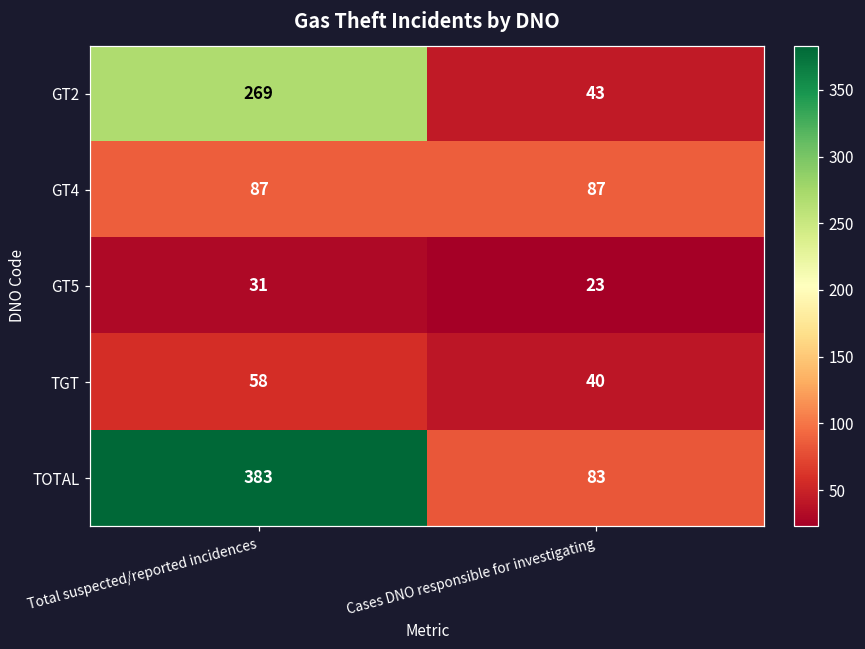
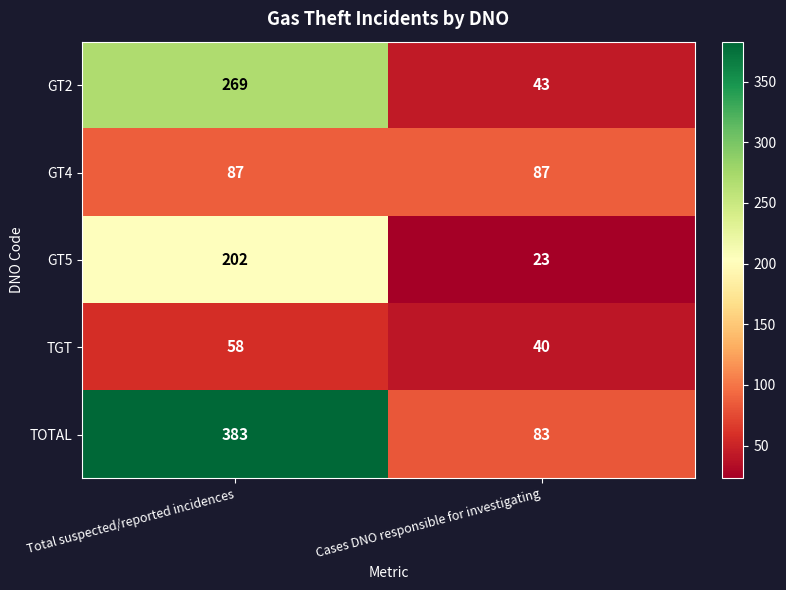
GT5, Total suspected/reported incidences: 31 -> 202
